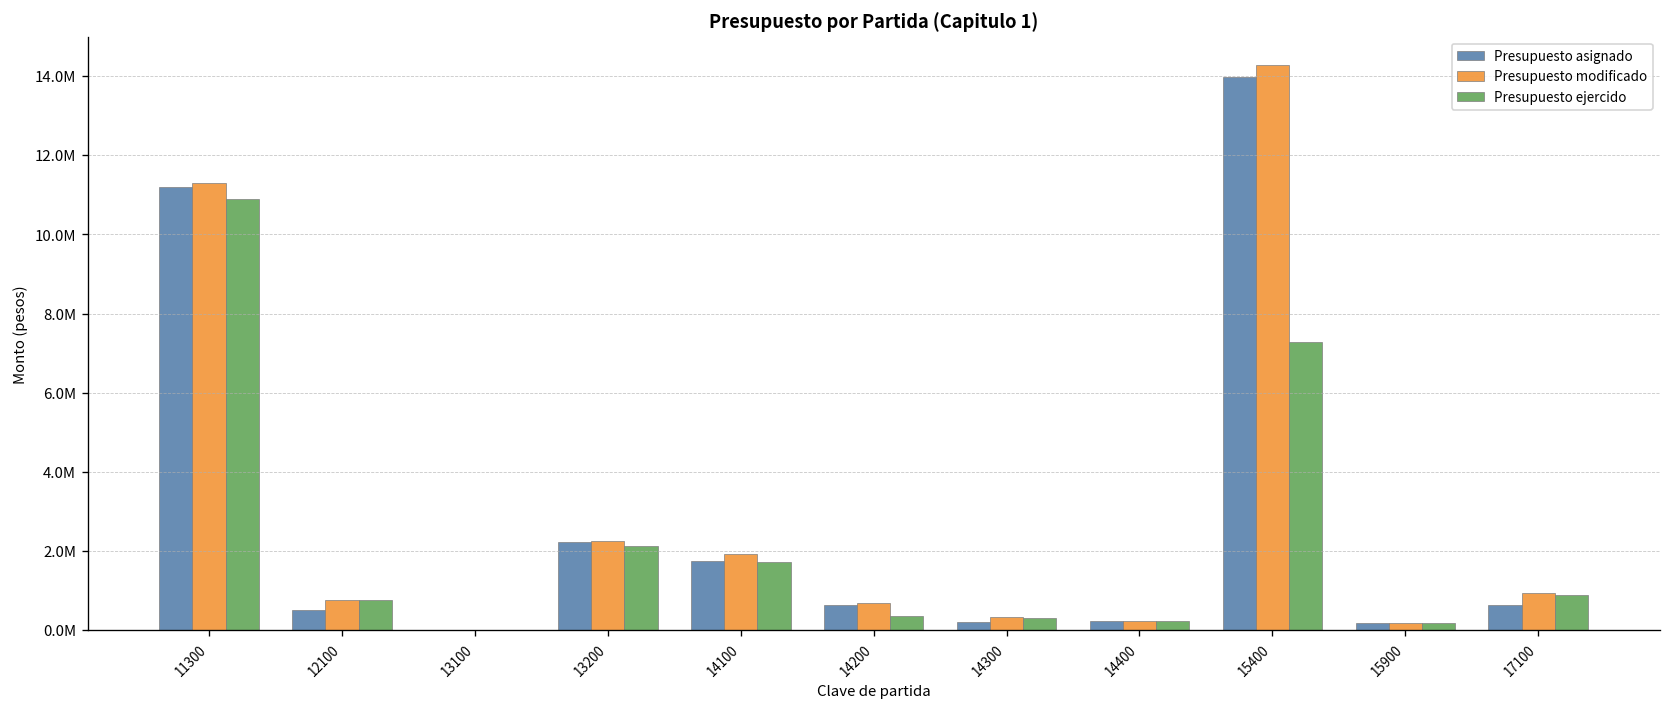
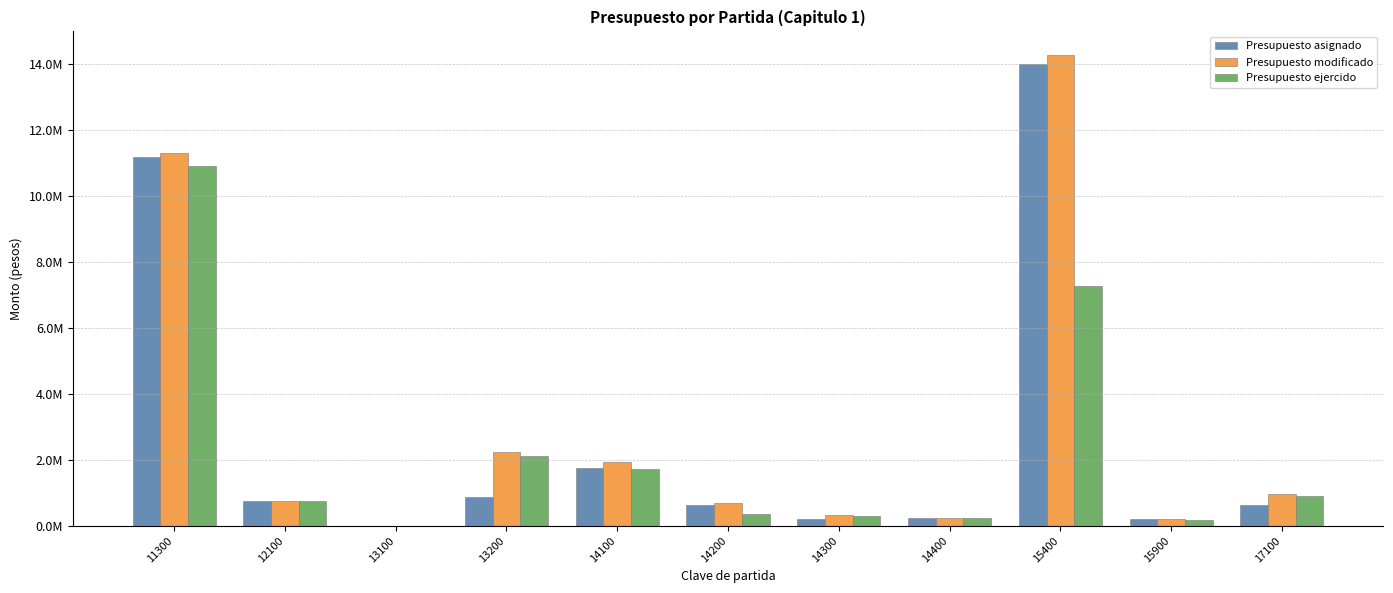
Presupuesto asignado, 12100: 500000 -> 800000
Presupuesto asignado, 13200: 2200000 -> 900000
